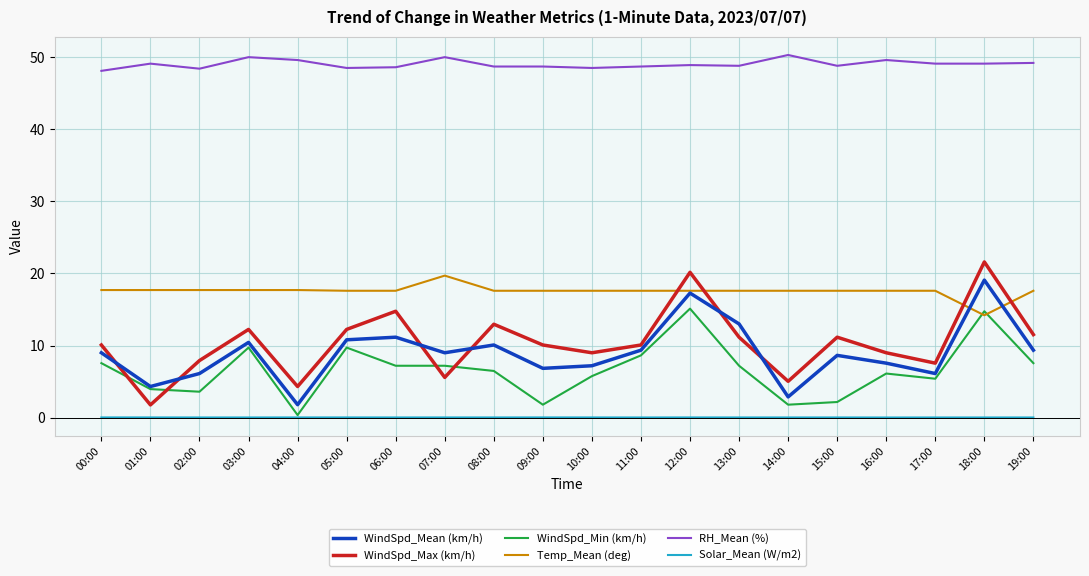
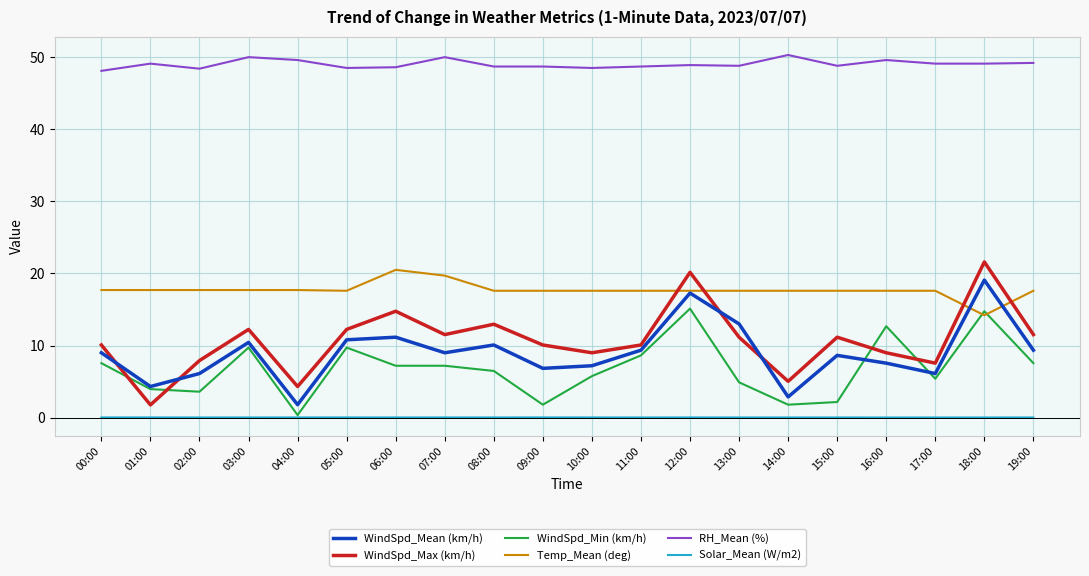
Temp_Mean (deg), 06:00: 18 -> 21
WindSpd_Max (km/h), 07:00: 6 -> 12
WindSpd_Min (km/h), 13:00: 7 -> 5
WindSpd_Min (km/h), 16:00: 6 -> 13
